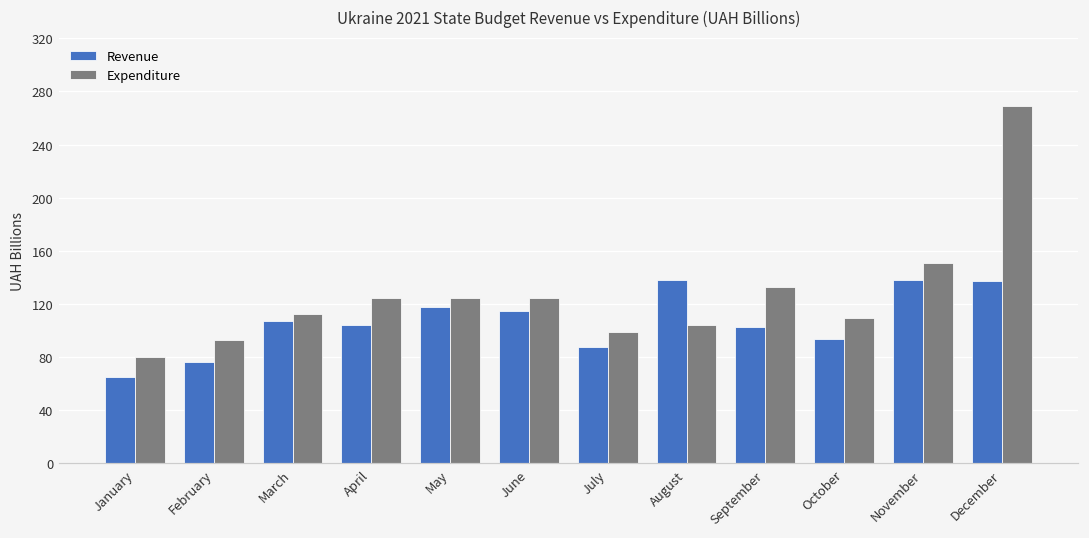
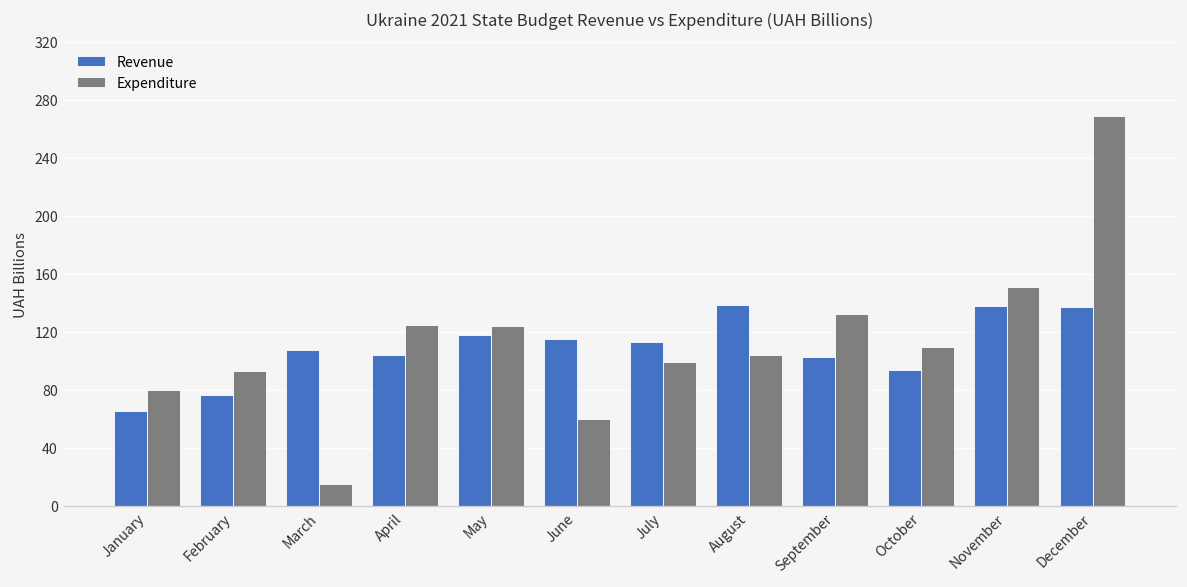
Expenditure, March: 112 -> 15
Expenditure, June: 124 -> 60
Revenue, July: 88 -> 113
